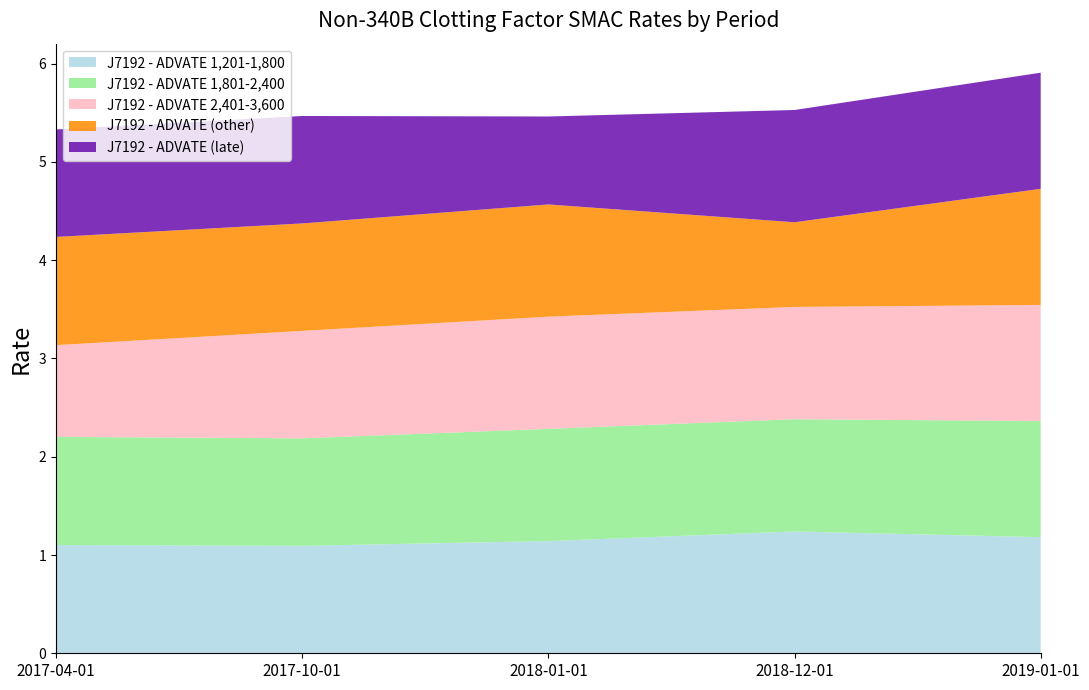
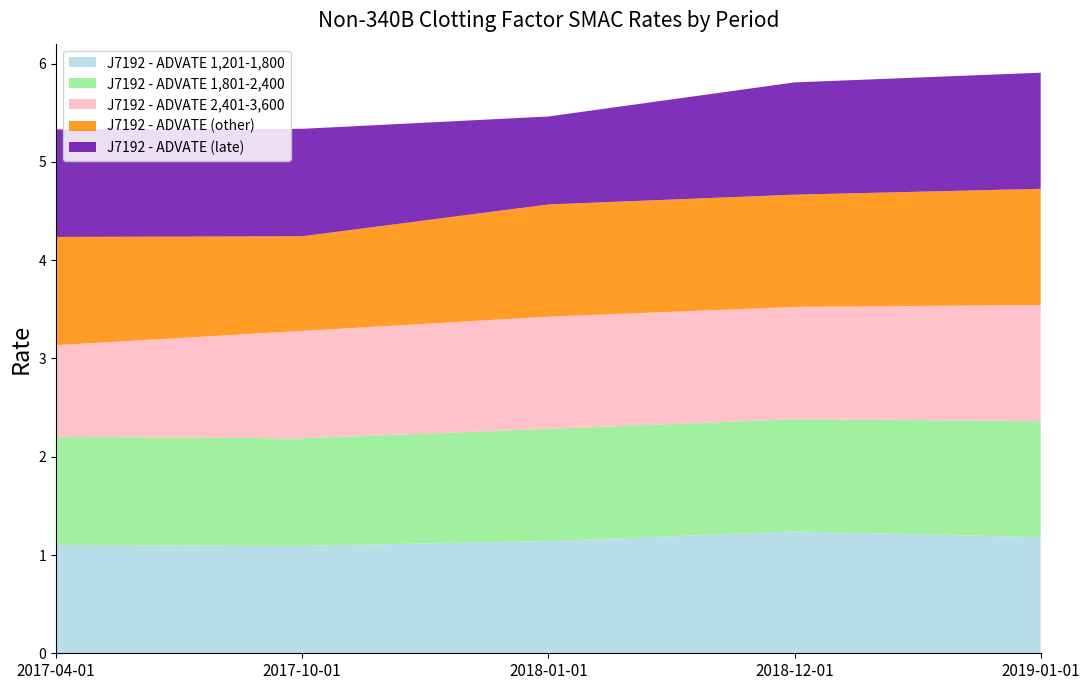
J7192 - ADVATE (other), 2017-10-01: 1.1 -> 1.0
J7192 - ADVATE (other), 2018-12-01: 0.9 -> 1.1
